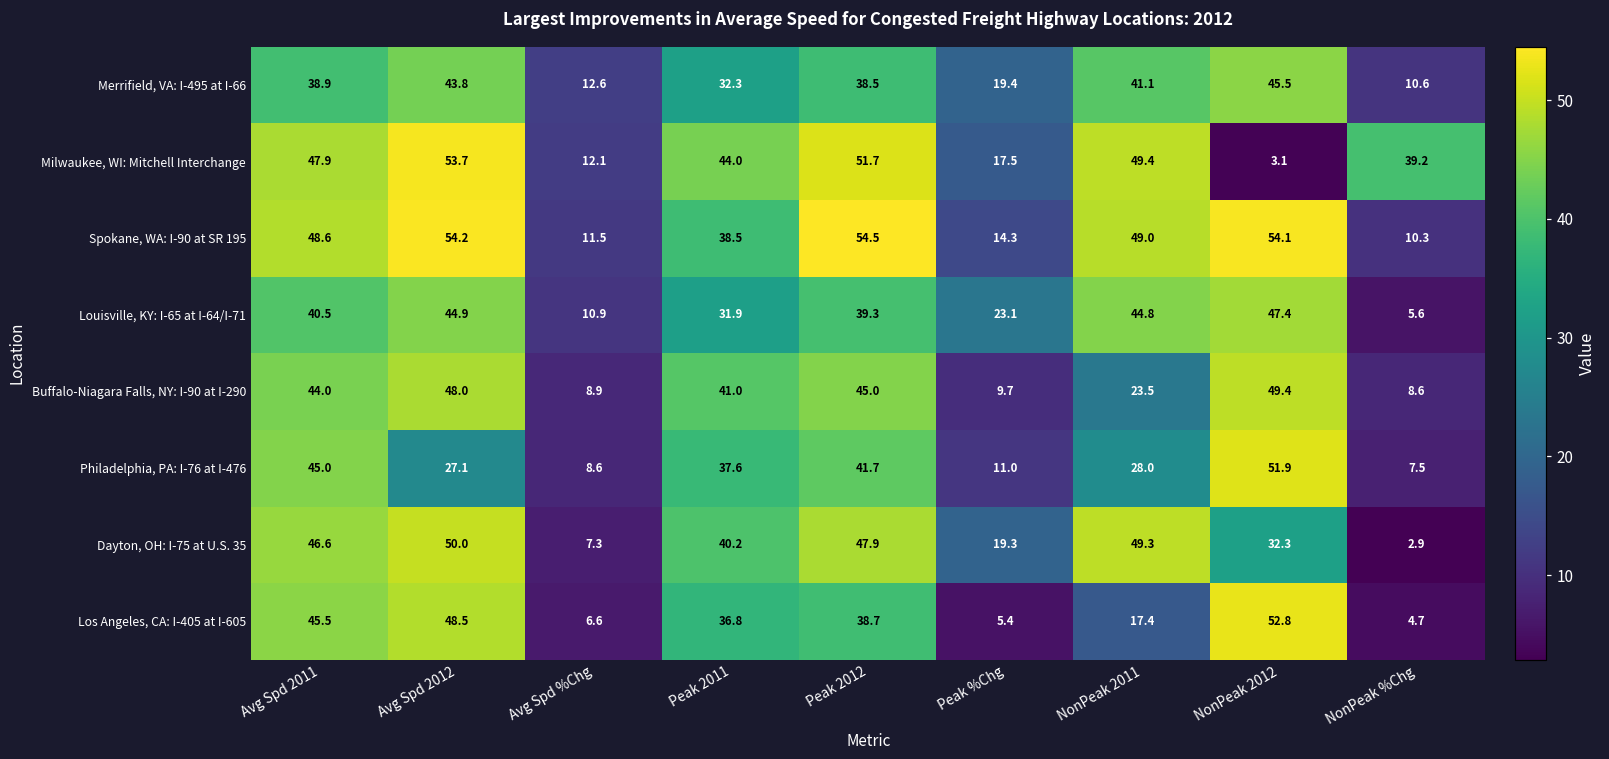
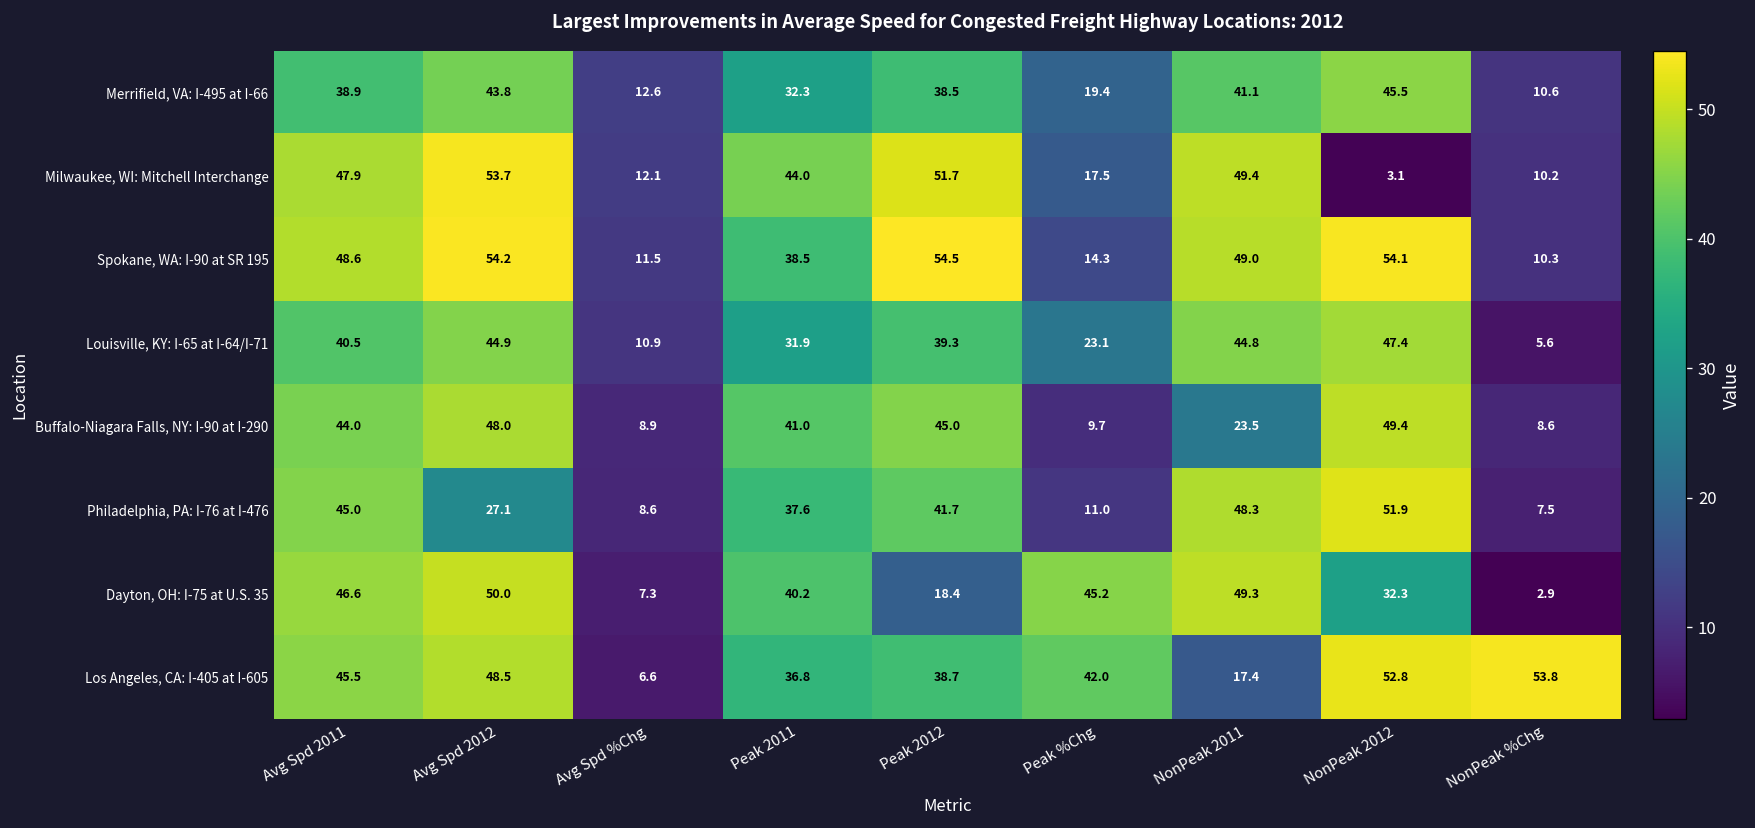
Milwaukee, WI: Mitchell Interchange, NonPeak %Chg: 39.2 -> 10.2
Philadelphia, PA: I-76 at I-476, NonPeak 2011: 28.0 -> 48.3
Dayton, OH: I-75 at U.S. 35, Peak 2012: 47.9 -> 18.4
Dayton, OH: I-75 at U.S. 35, Peak %Chg: 19.3 -> 45.2
Los Angeles, CA: I-405 at I-605, Peak %Chg: 5.4 -> 42.0
Los Angeles, CA: I-405 at I-605, NonPeak %Chg: 4.7 -> 53.8
